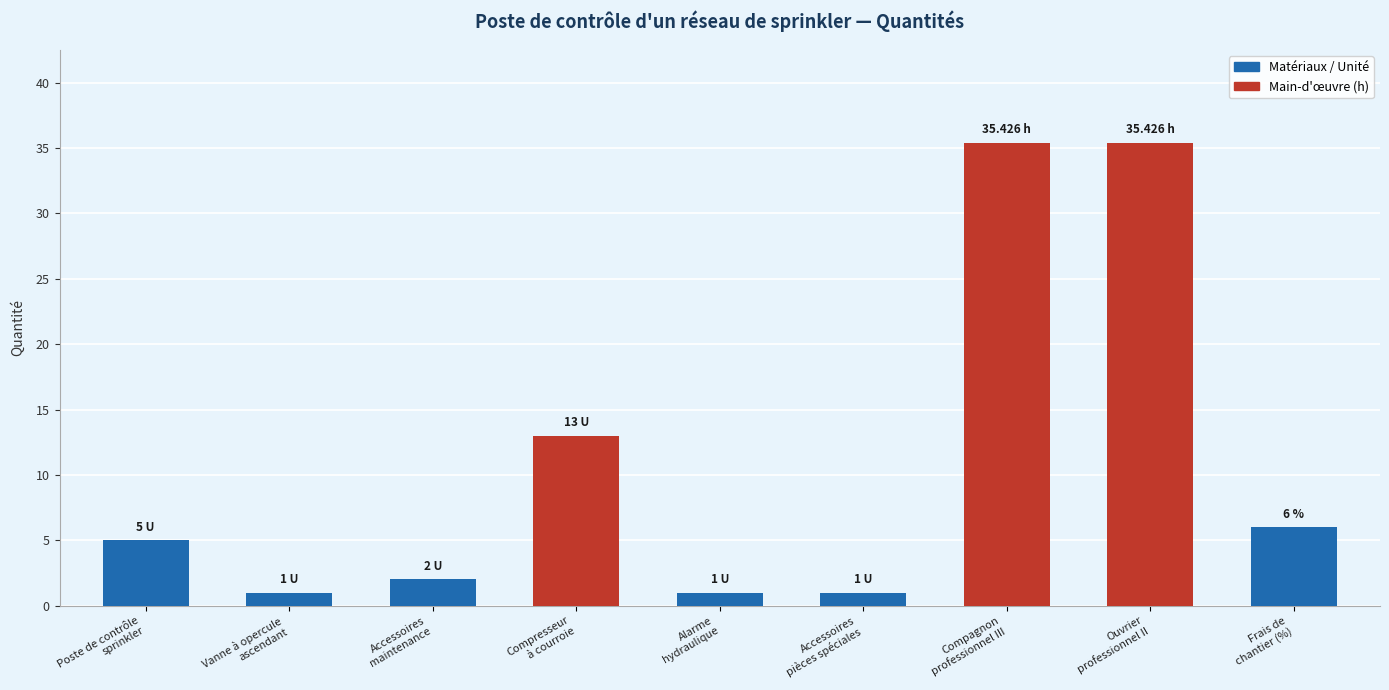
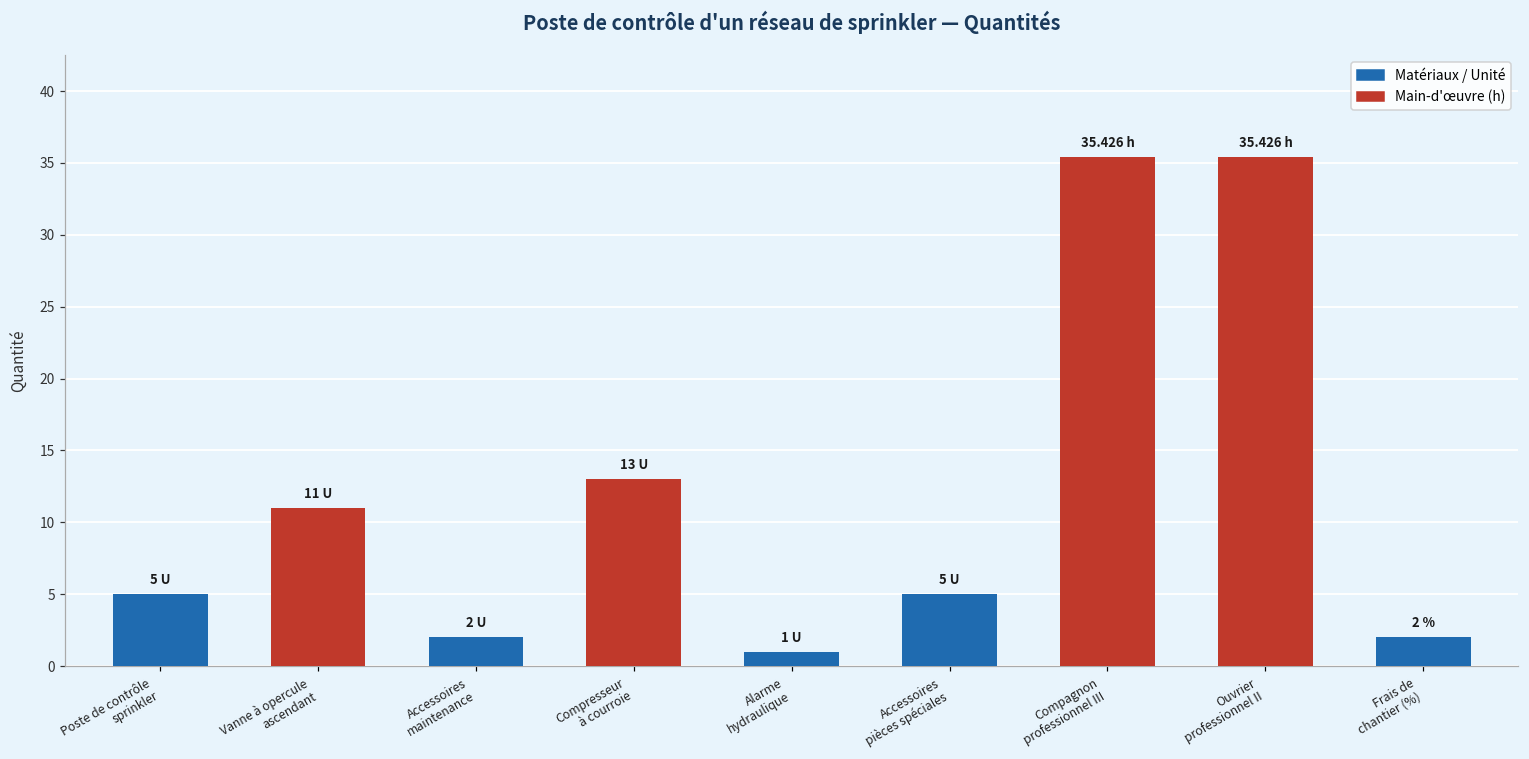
Vanne à opercule ascendant: 1 -> 11
Accessoires pièces spéciales: 1 -> 5
Frais de chantier (%): 6 % -> 2 %
